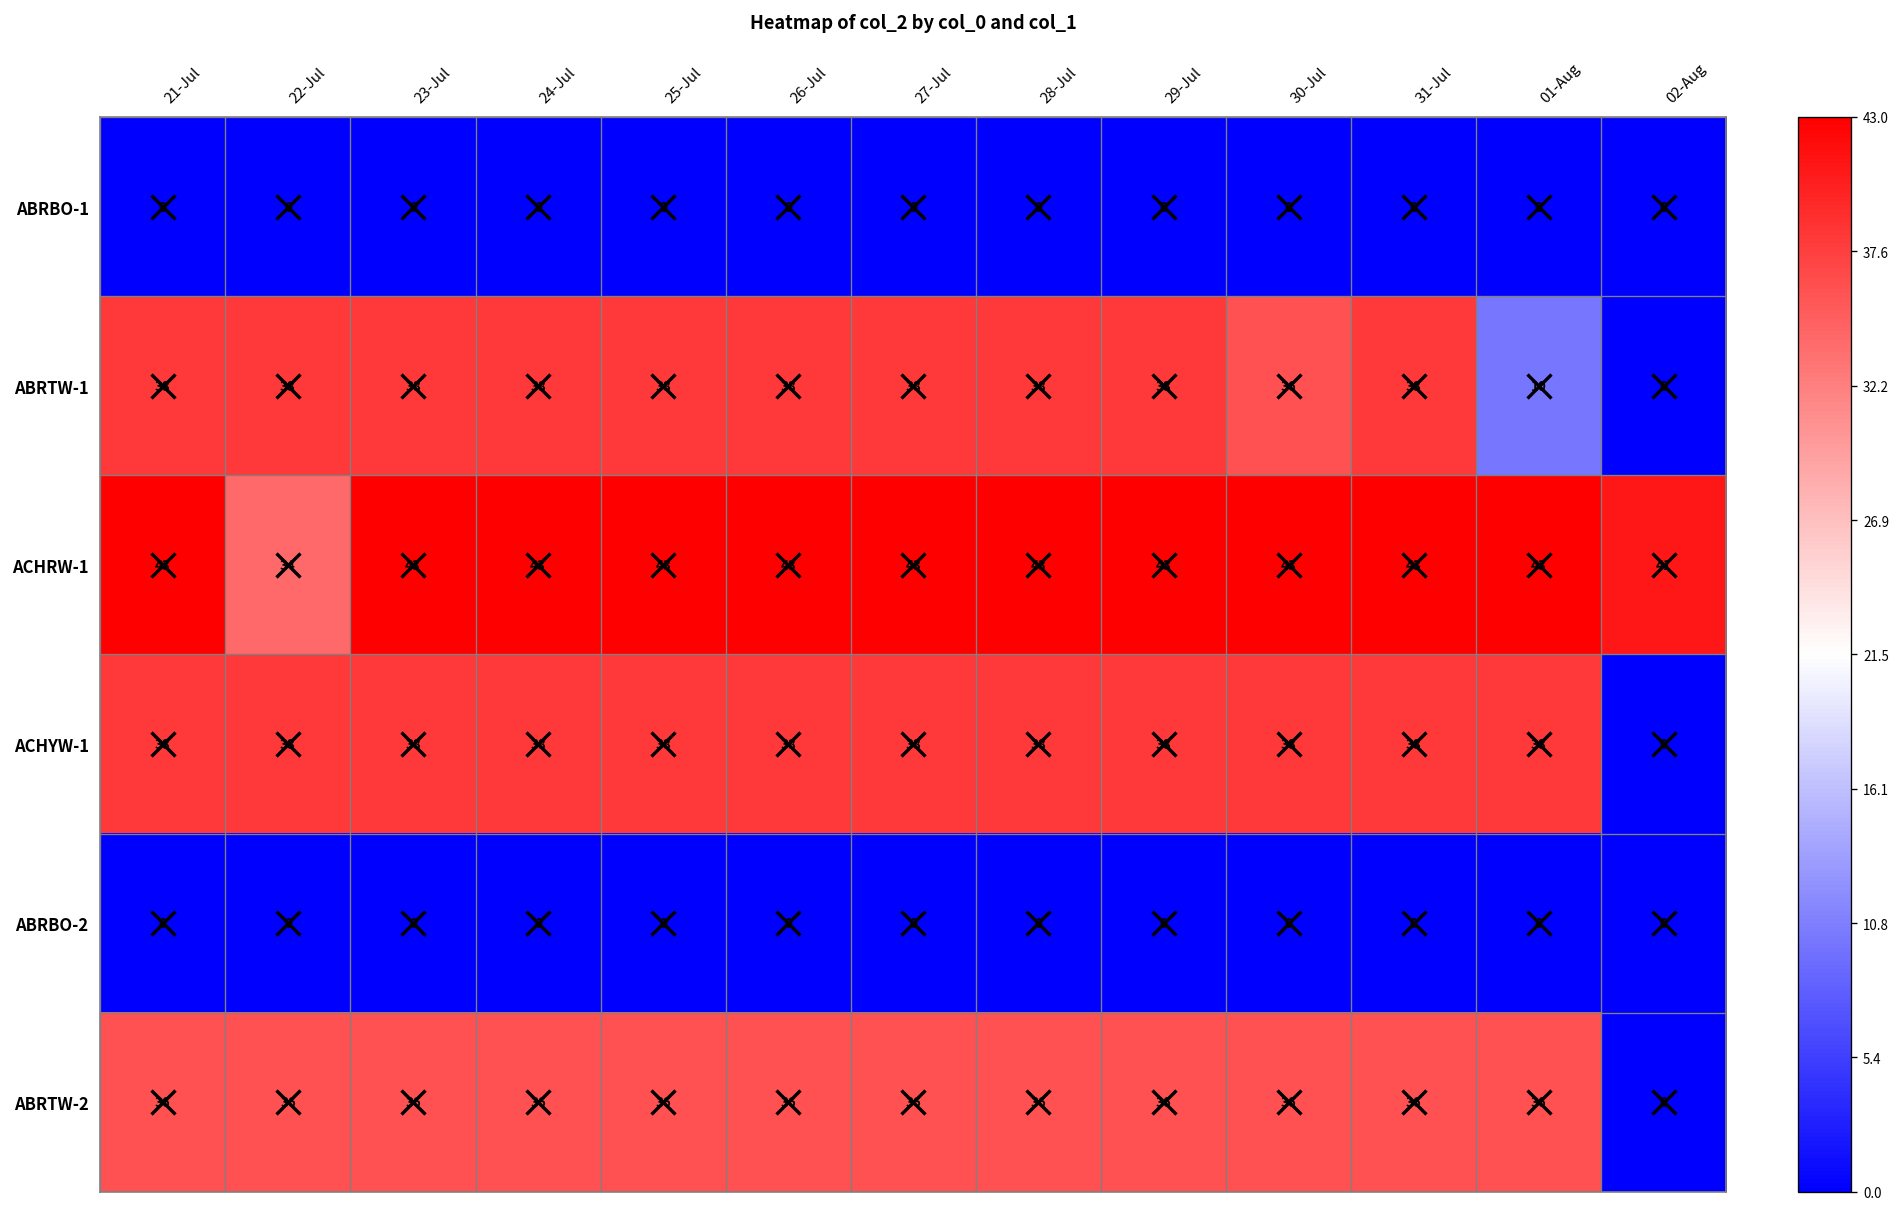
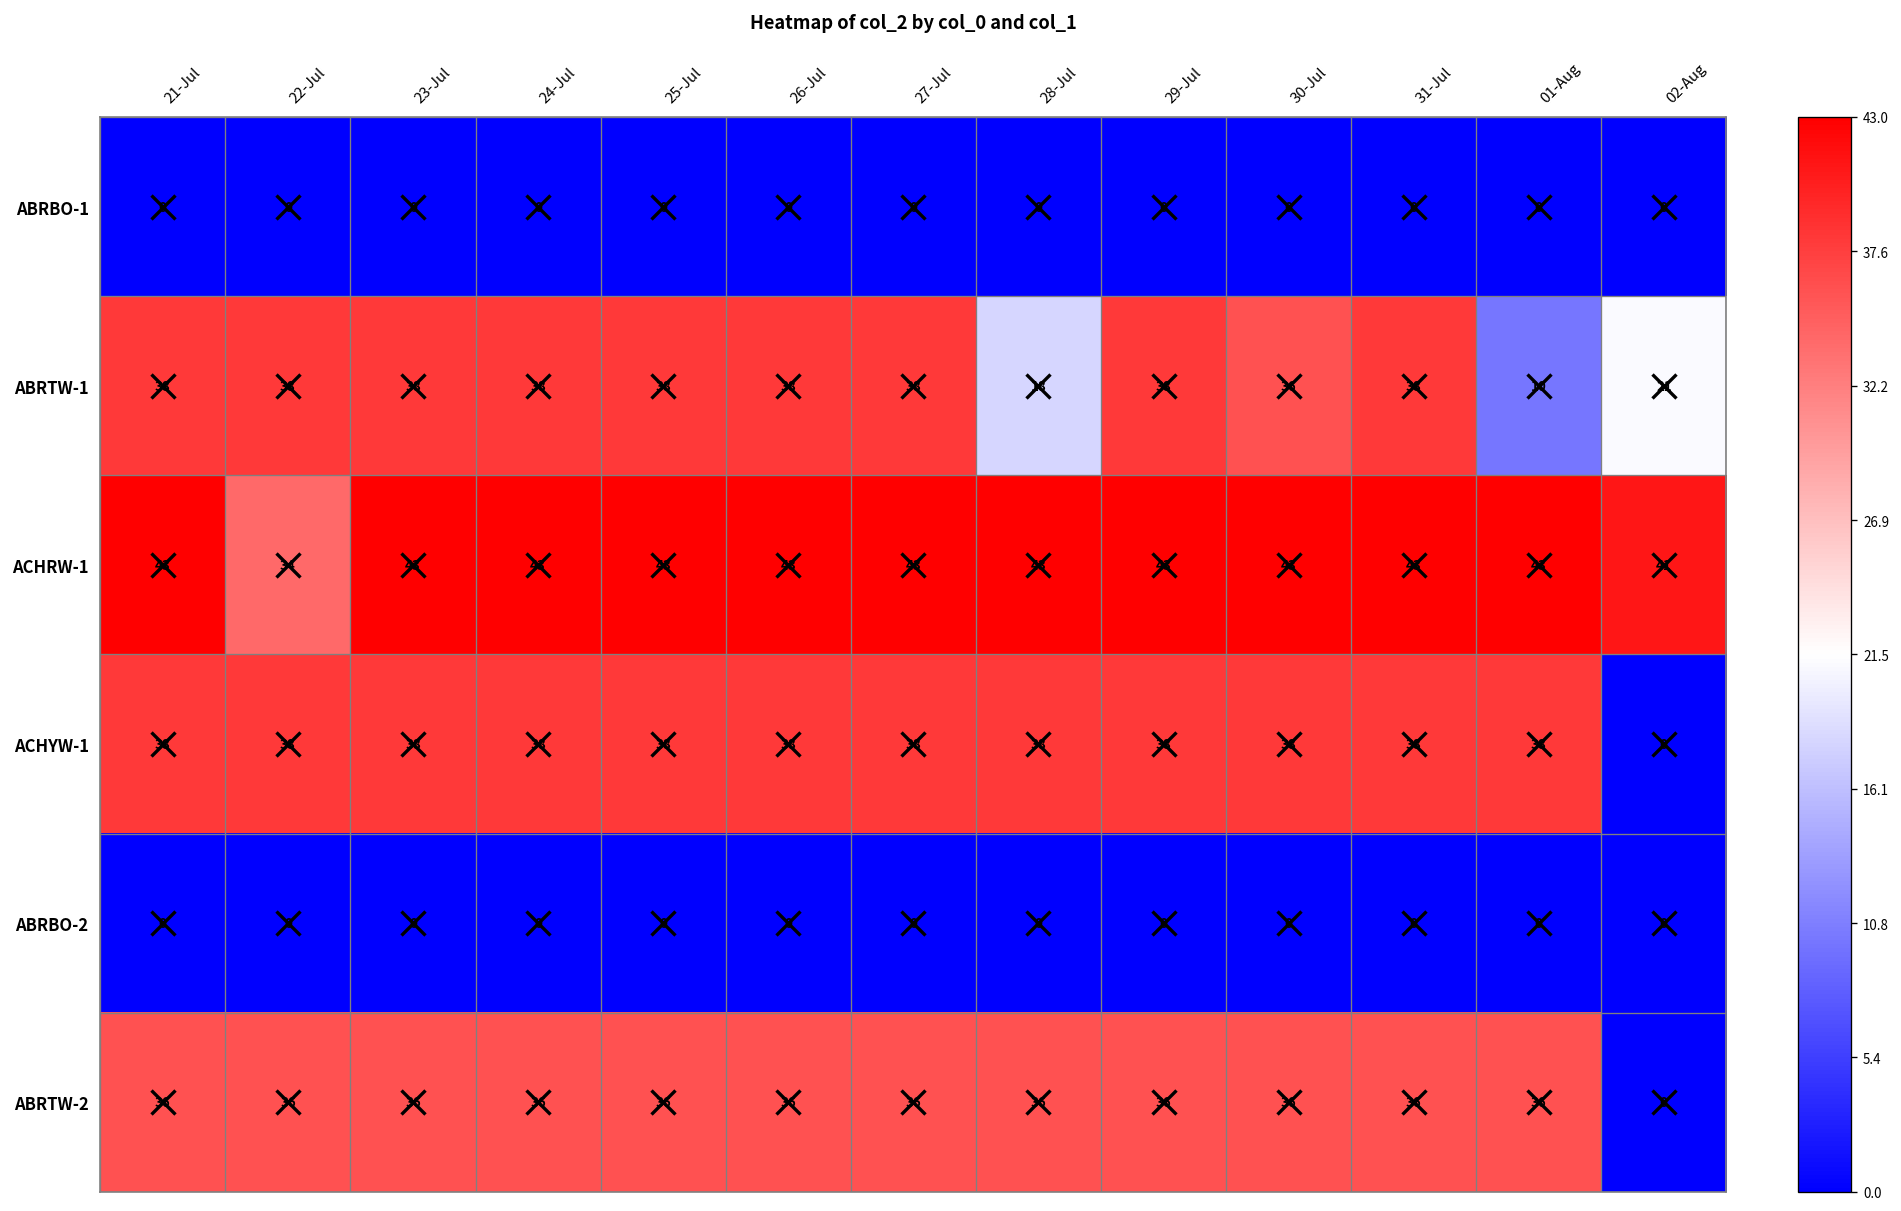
ABRTW-1, 28-Jul: 38 -> 18
ABRTW-1, 02-Aug: 0 -> 21
